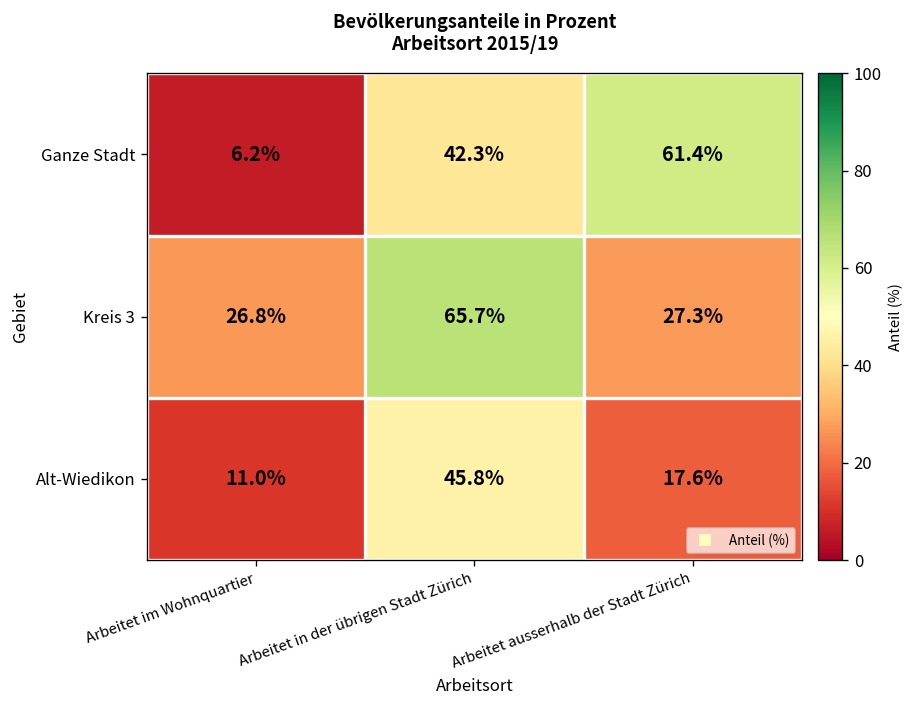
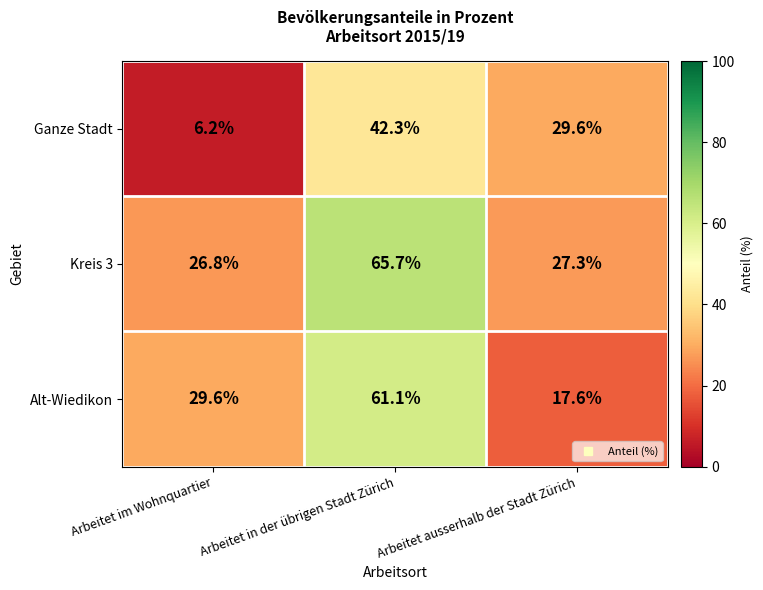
Ganze Stadt, Arbeitet ausserhalb der Stadt Zürich: 61.4% -> 29.6%
Alt-Wiedikon, Arbeitet im Wohnquartier: 11.0% -> 29.6%
Alt-Wiedikon, Arbeitet in der übrigen Stadt Zürich: 45.8% -> 61.1%
